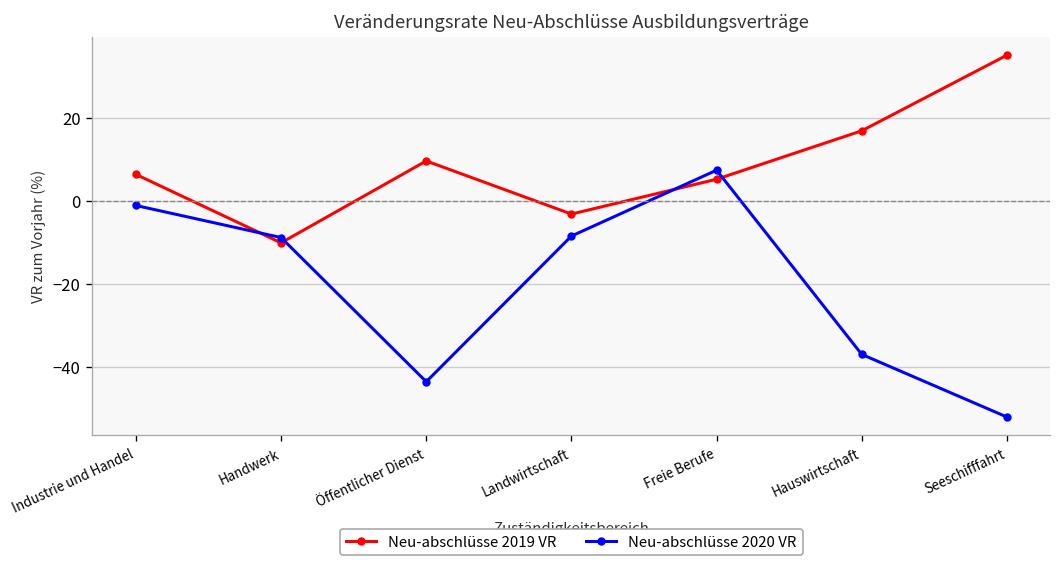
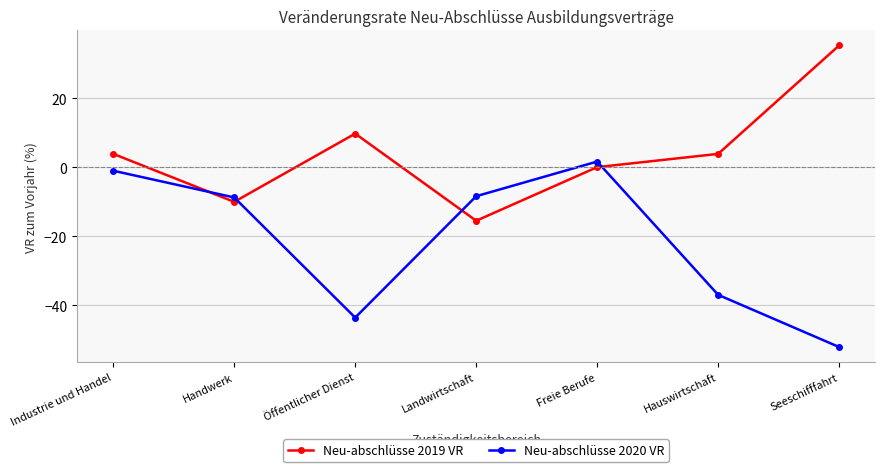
Neu-abschlüsse 2019 VR, Industrie und Handel: 6 -> 4
Neu-abschlüsse 2019 VR, Landwirtschaft: -3 -> -16
Neu-abschlüsse 2019 VR, Freie Berufe: 5 -> 0
Neu-abschlüsse 2020 VR, Freie Berufe: 7 -> 2
Neu-abschlüsse 2019 VR, Hauswirtschaft: 17 -> 4
